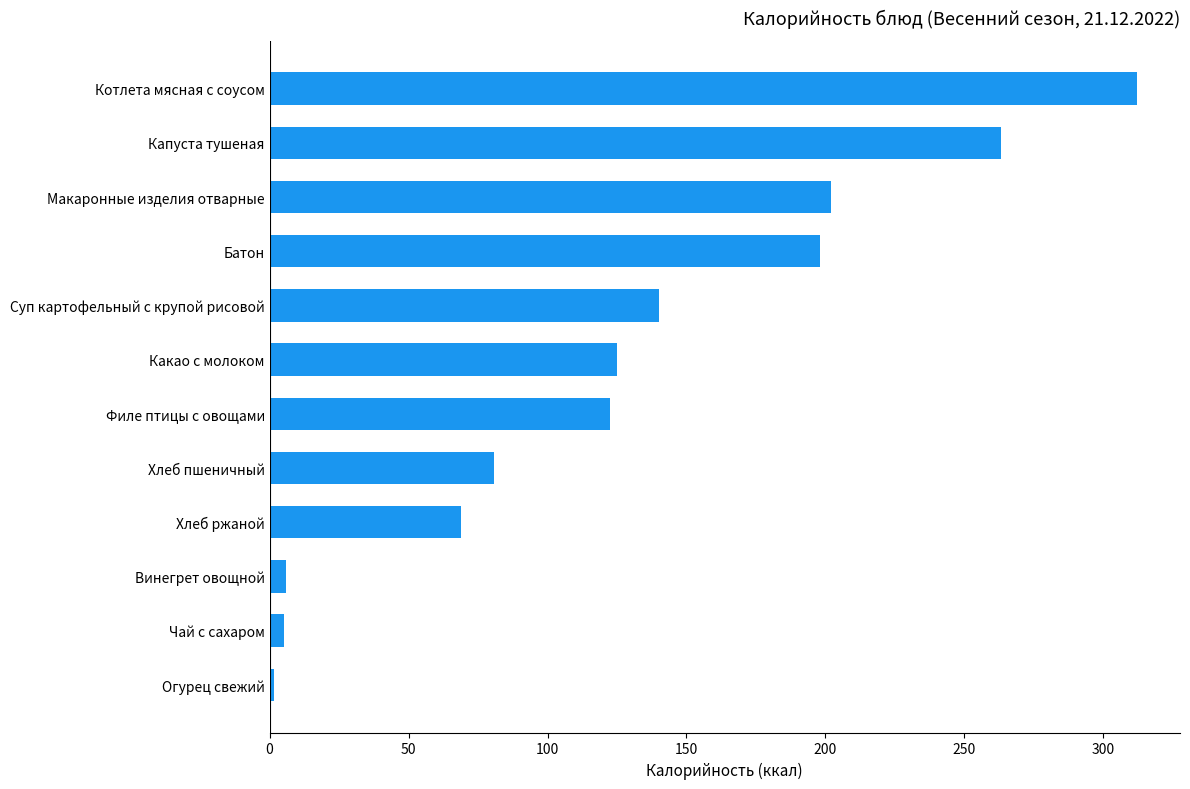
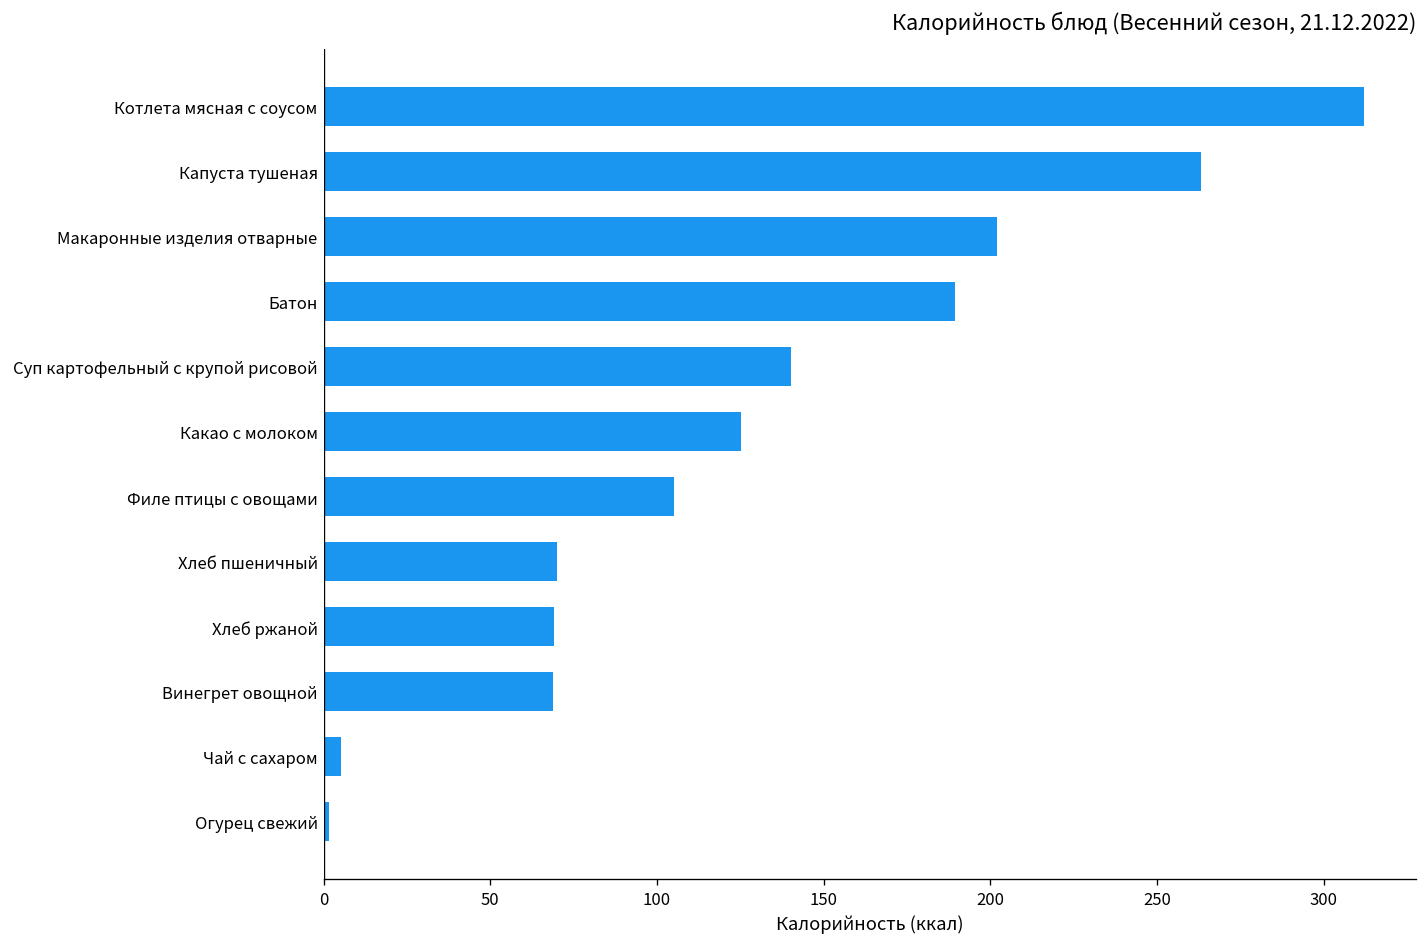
Батон: 198 -> 189
Филе птицы с овощами: 122 -> 105
Хлеб пшеничный: 81 -> 70
Винегрет овощной: 6 -> 69
